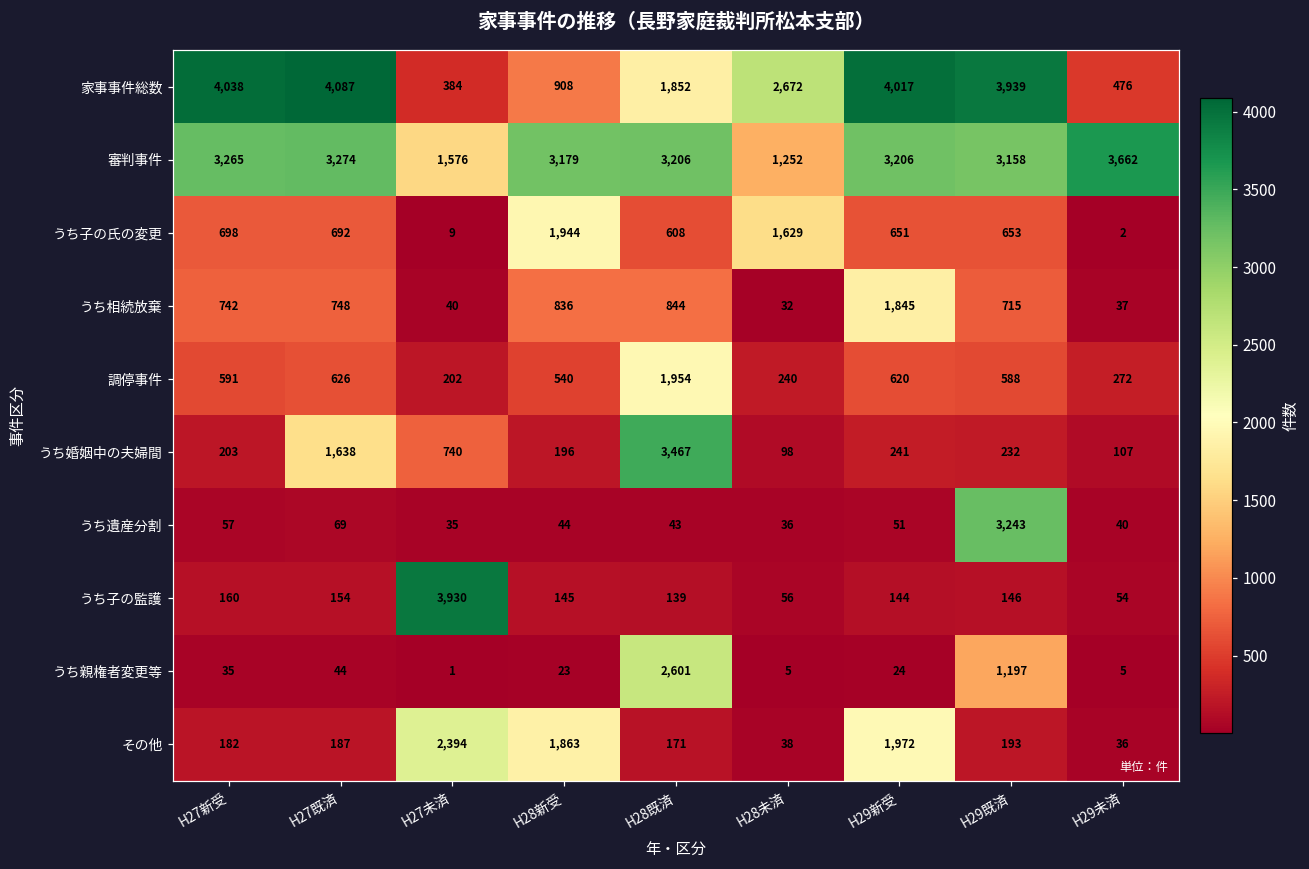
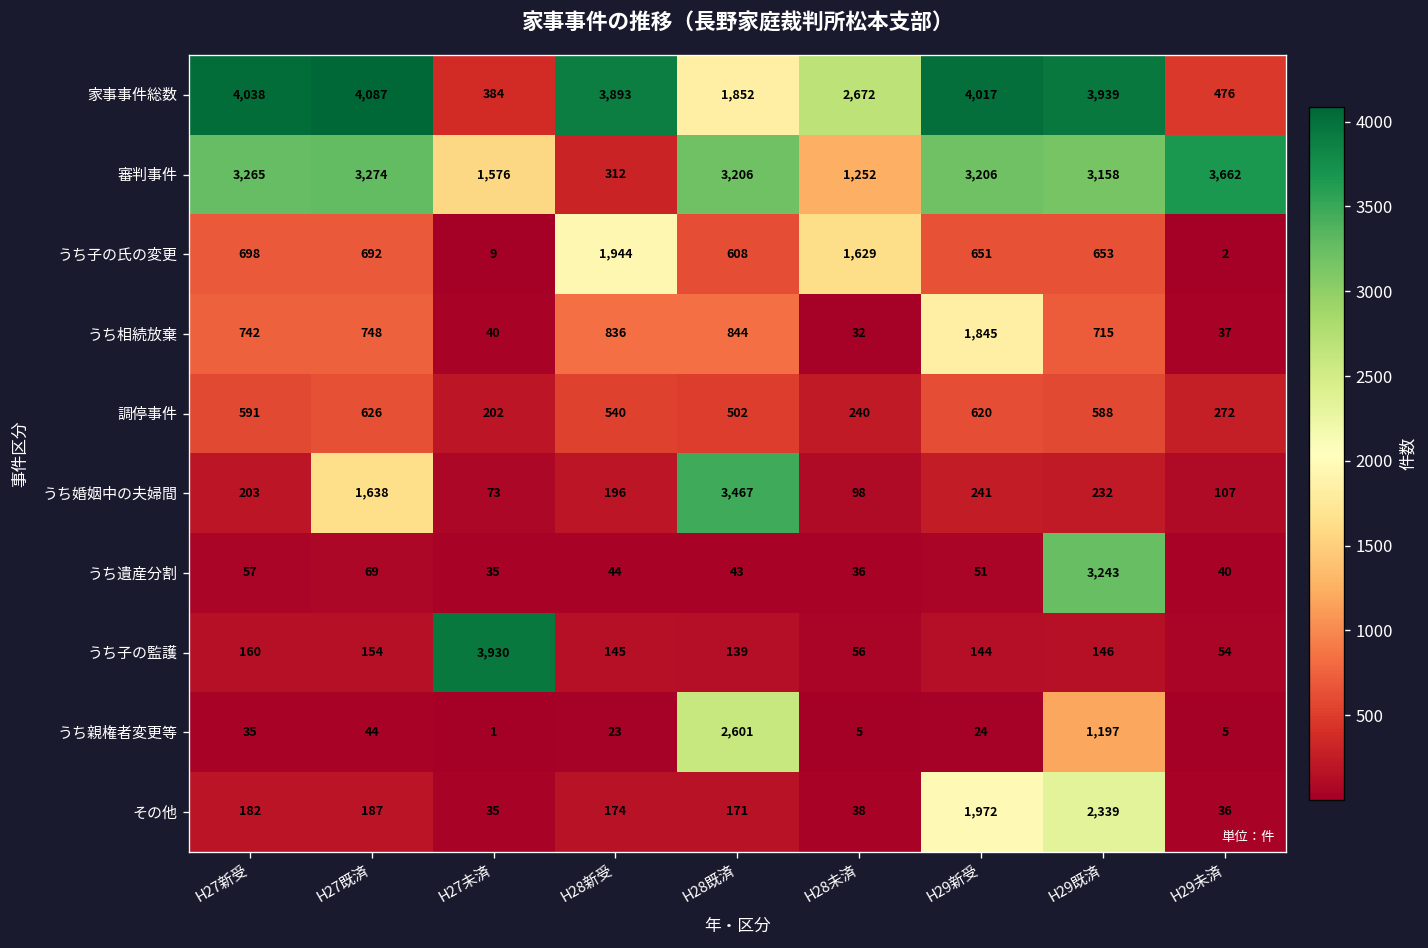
家事事件総数, H28新受: 908 -> 3,893
審判事件, H28新受: 3,179 -> 312
調停事件, H28既済: 1,954 -> 502
うち婚姻中の夫婦間, H27未済: 740 -> 73
その他, H27未済: 2,394 -> 35
その他, H28新受: 1,863 -> 174
その他, H29既済: 193 -> 2,339
